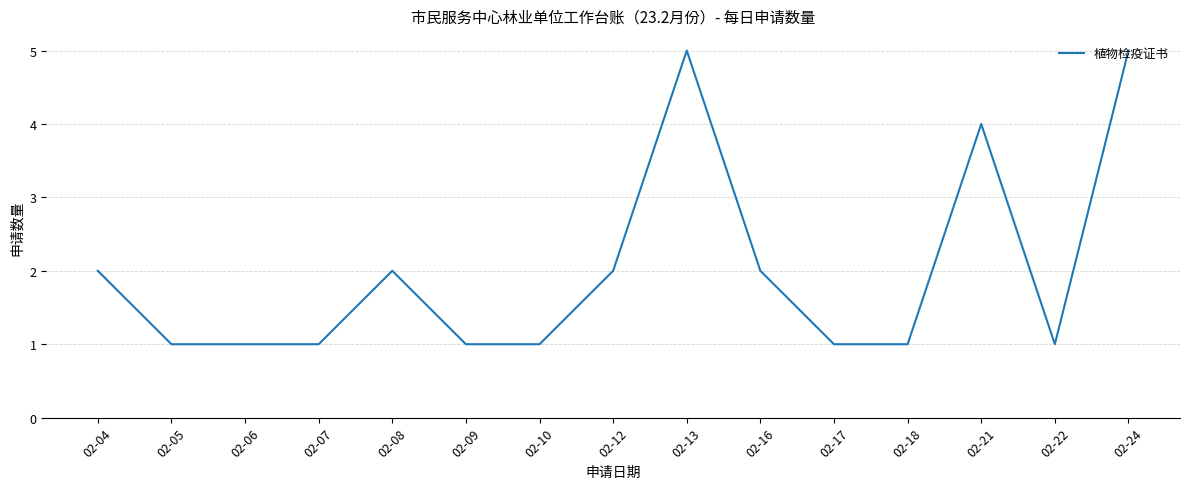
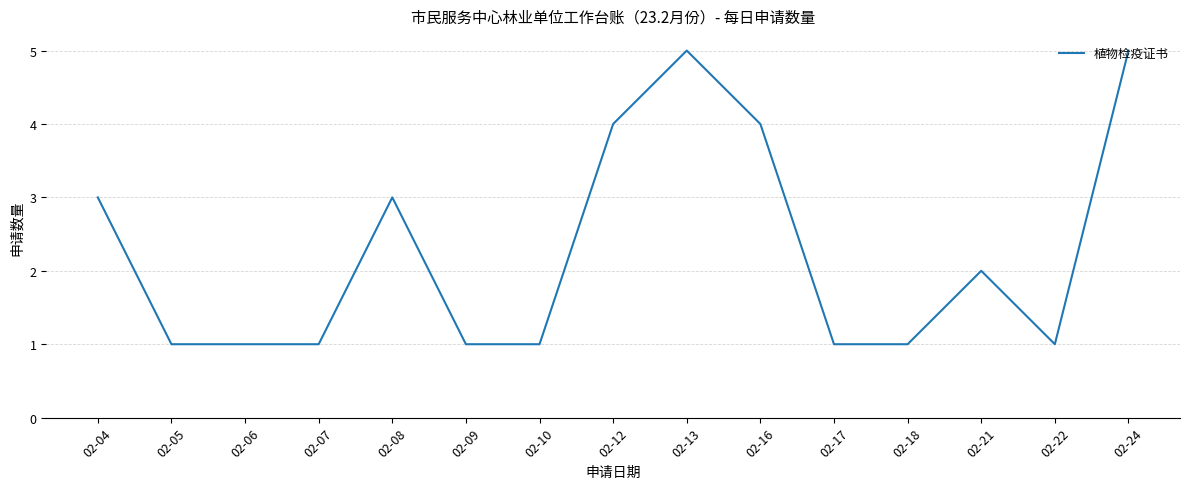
02-04: 2 -> 3
02-08: 2 -> 3
02-12: 2 -> 4
02-16: 2 -> 4
02-21: 4 -> 2
